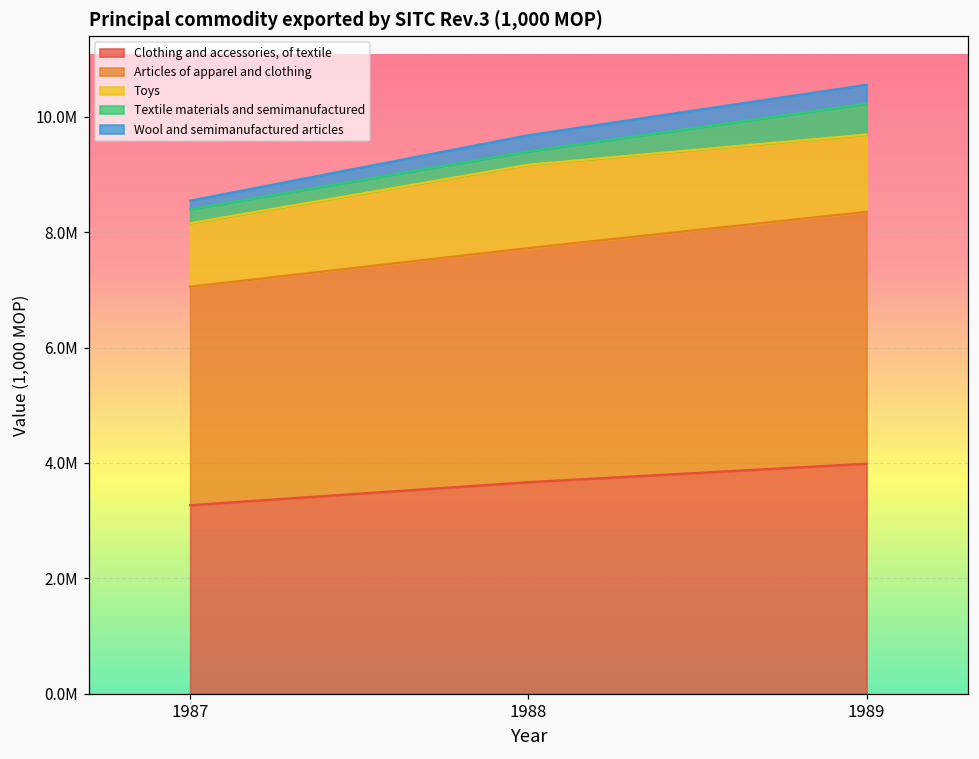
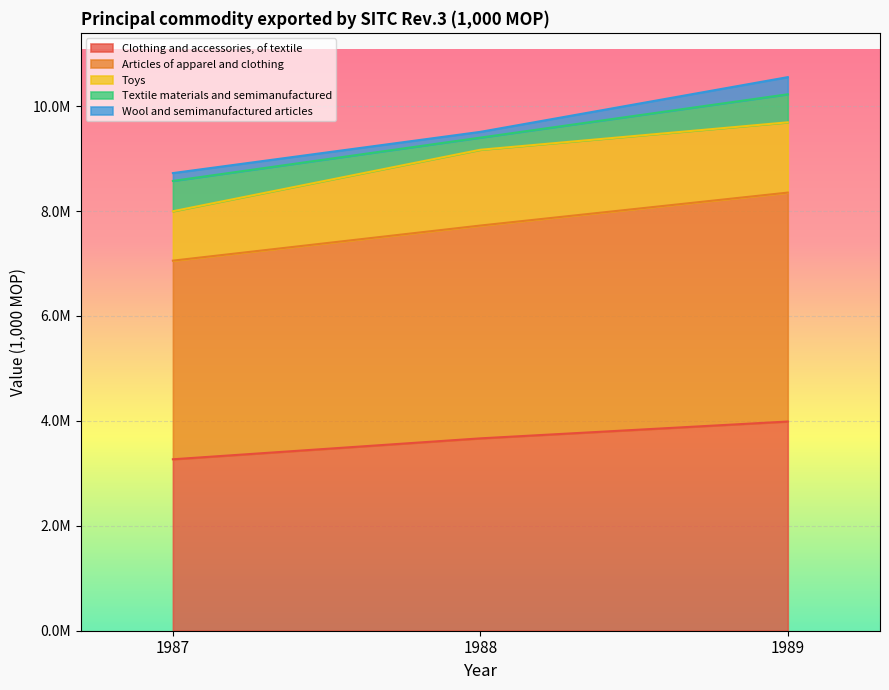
Toys, 1987: 1100000 -> 900000
Textile materials and semimanufactured, 1987: 200000 -> 600000
Wool and semimanufactured articles, 1988: 300000 -> 100000
